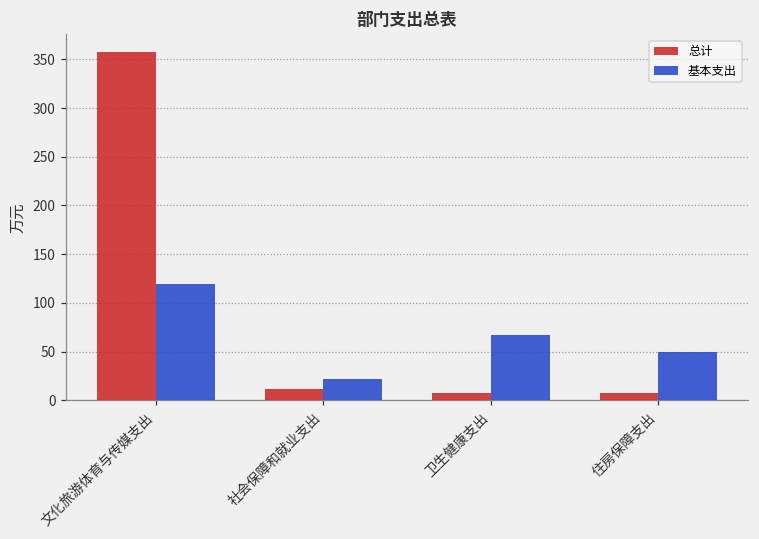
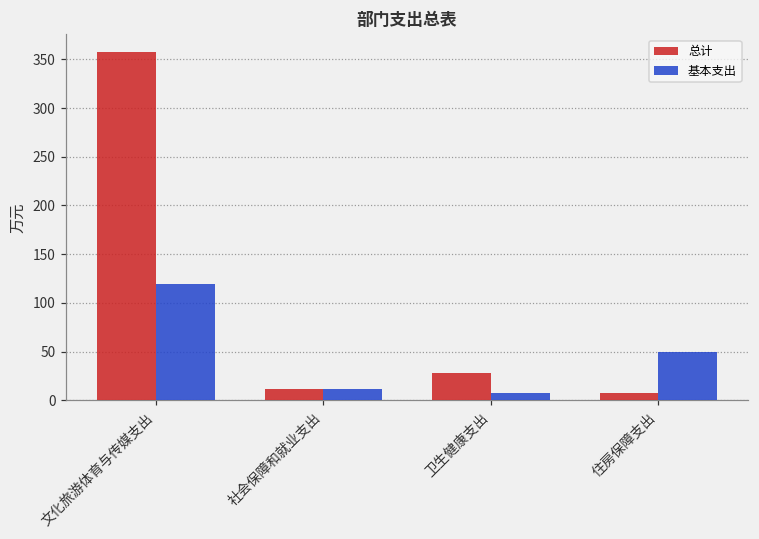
基本支出, 社会保障和就业支出: 20 -> 10
总计, 卫生健康支出: 10 -> 30
基本支出, 卫生健康支出: 70 -> 10
